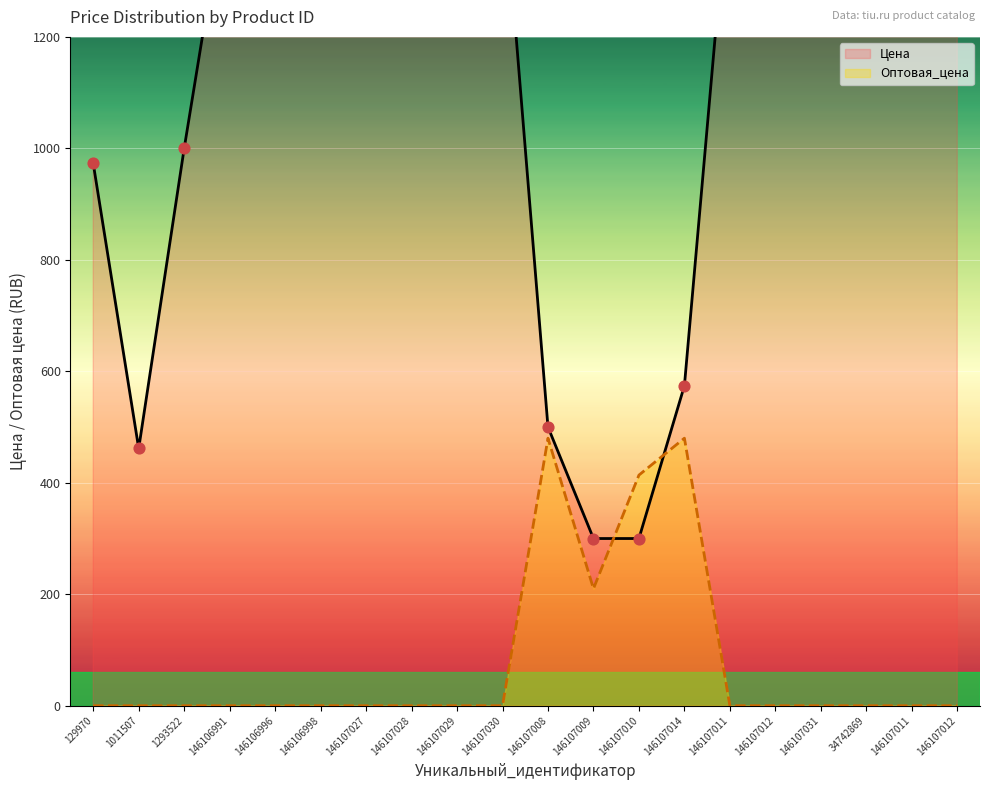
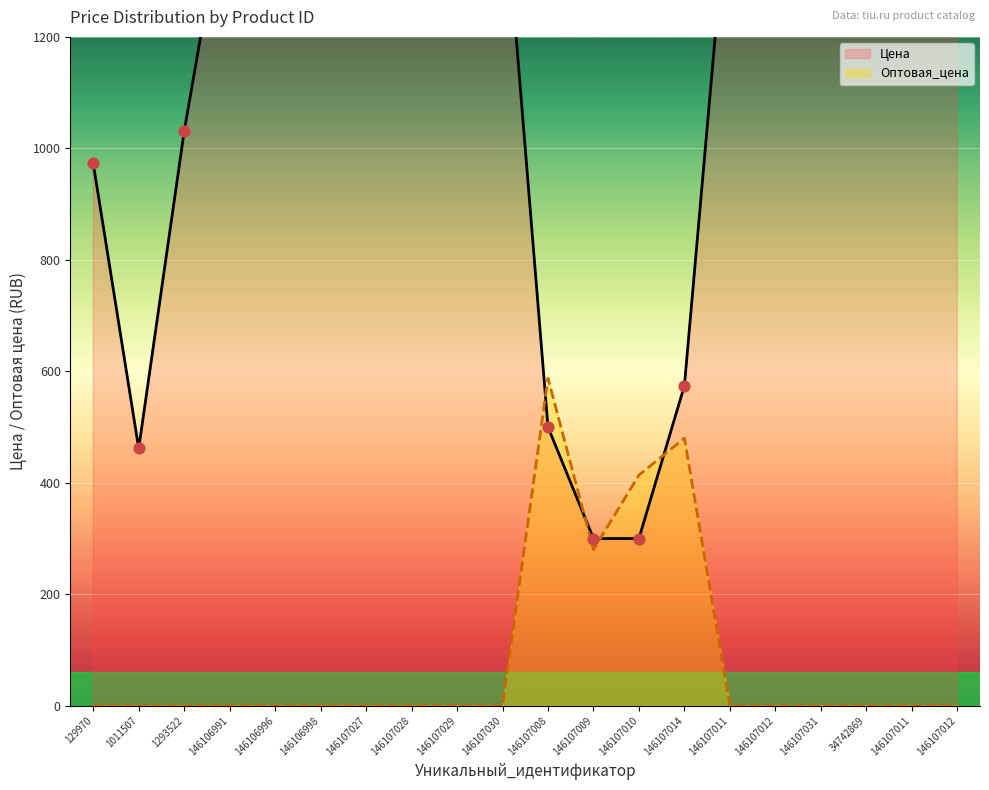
Цена, 1293522: 1000 -> 1030
Оптовая_цена, 146107008: 480 -> 590
Оптовая_цена, 146107009: 210 -> 280
